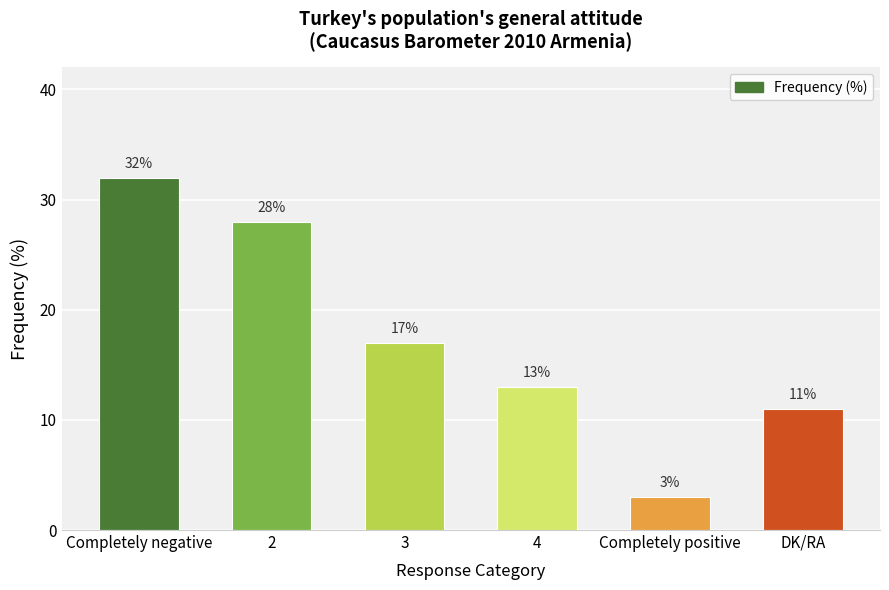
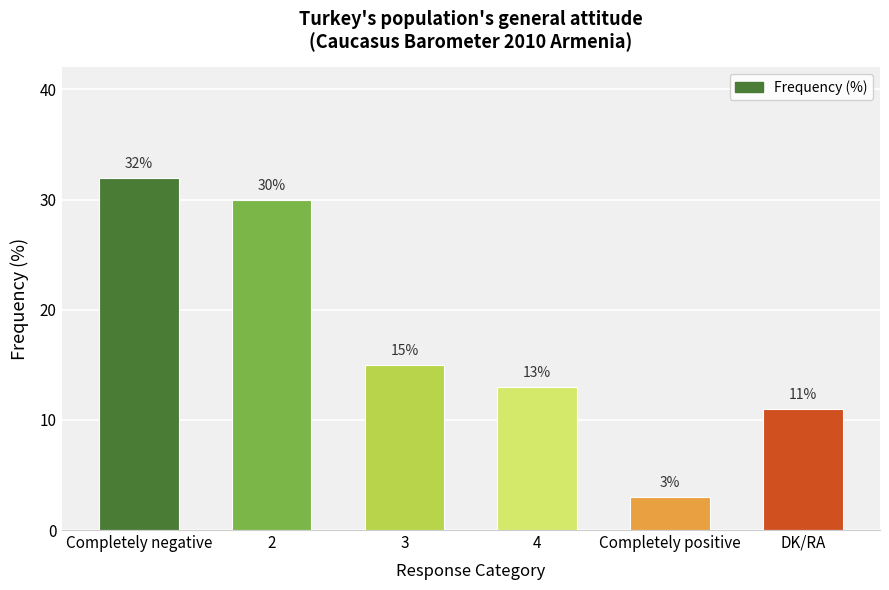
2: 28% -> 30%
3: 17% -> 15%
